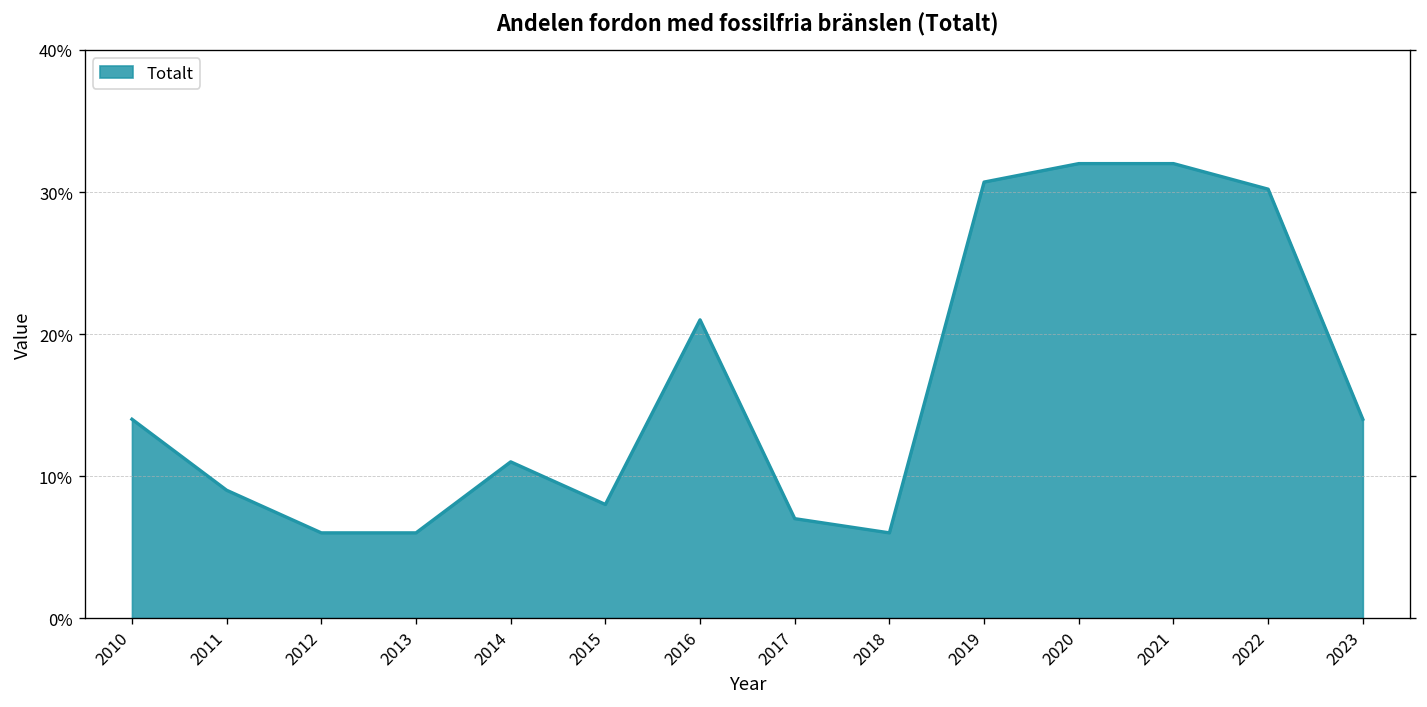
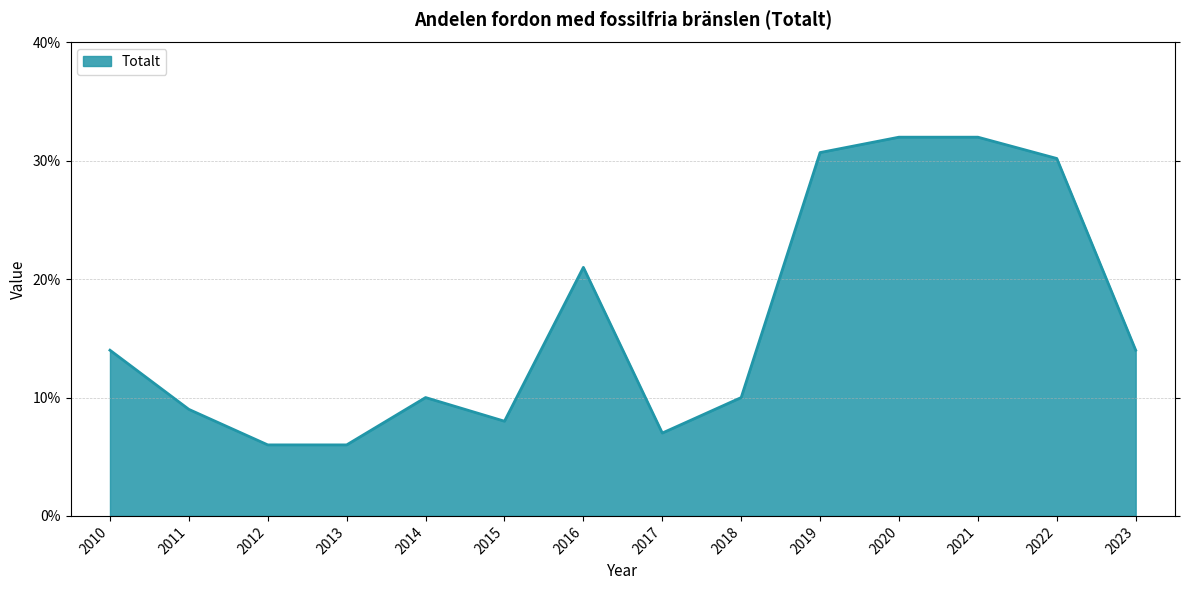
2014: 11% -> 10%
2018: 6% -> 10%
